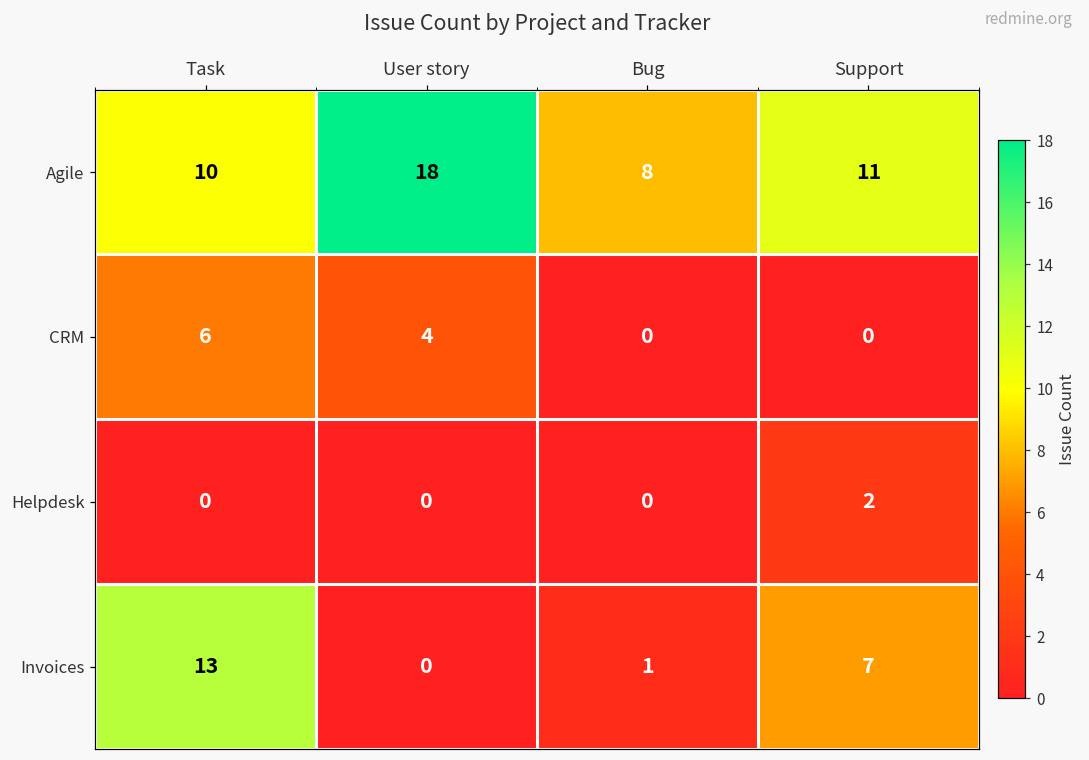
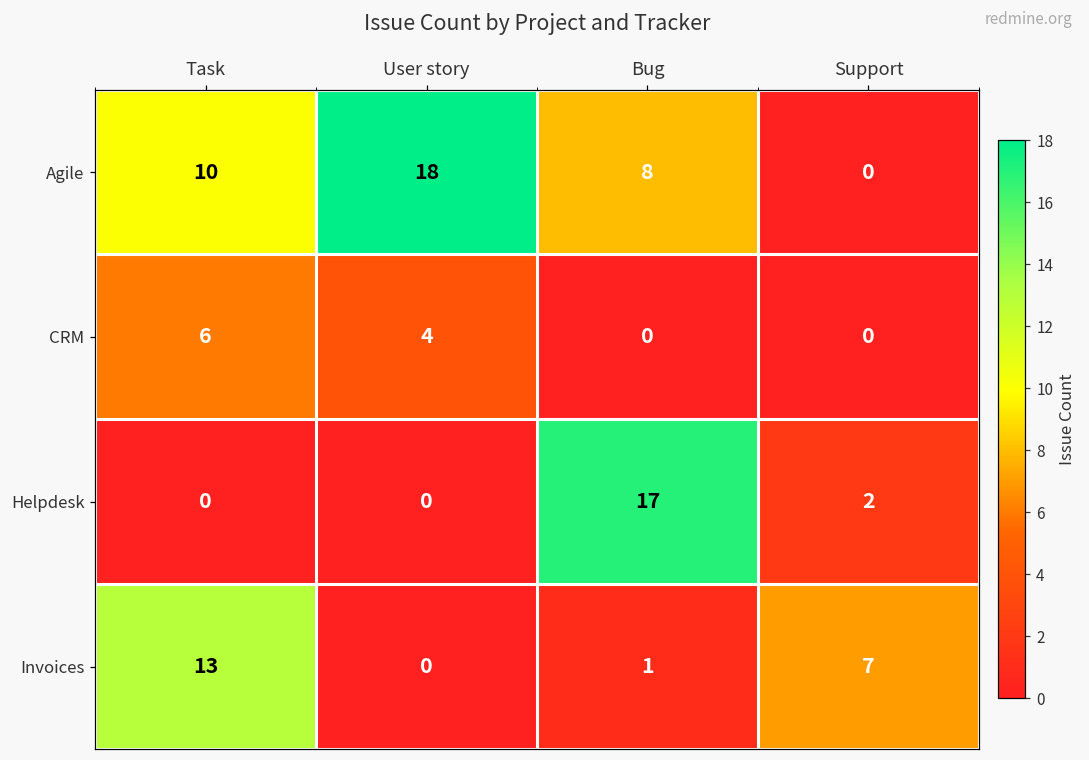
Agile, Support: 11 -> 0
Helpdesk, Bug: 0 -> 17
